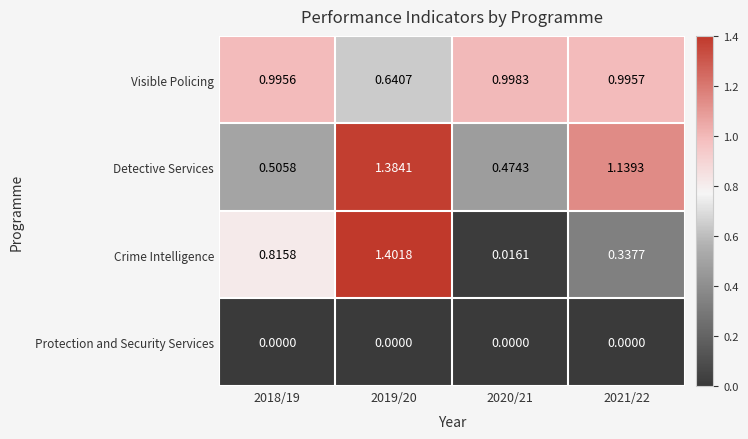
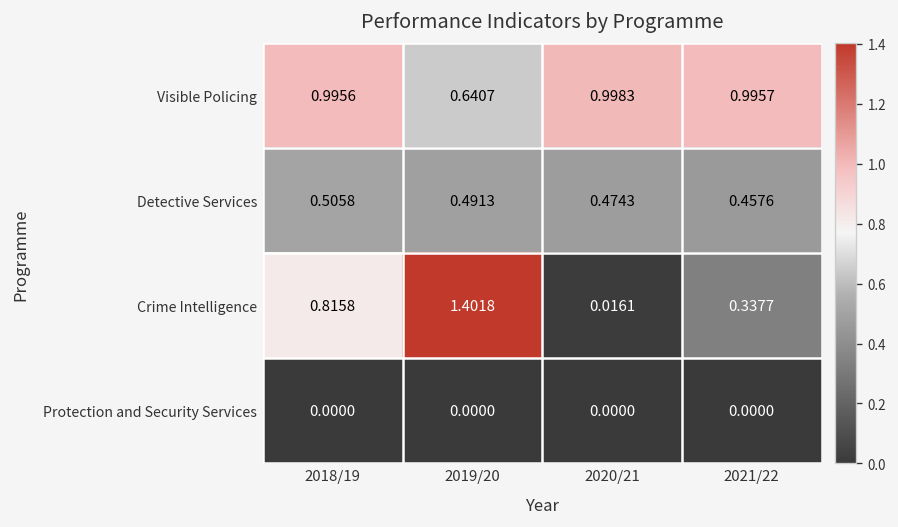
Detective Services, 2019/20: 1.3841 -> 0.4913
Detective Services, 2021/22: 1.1393 -> 0.4576
